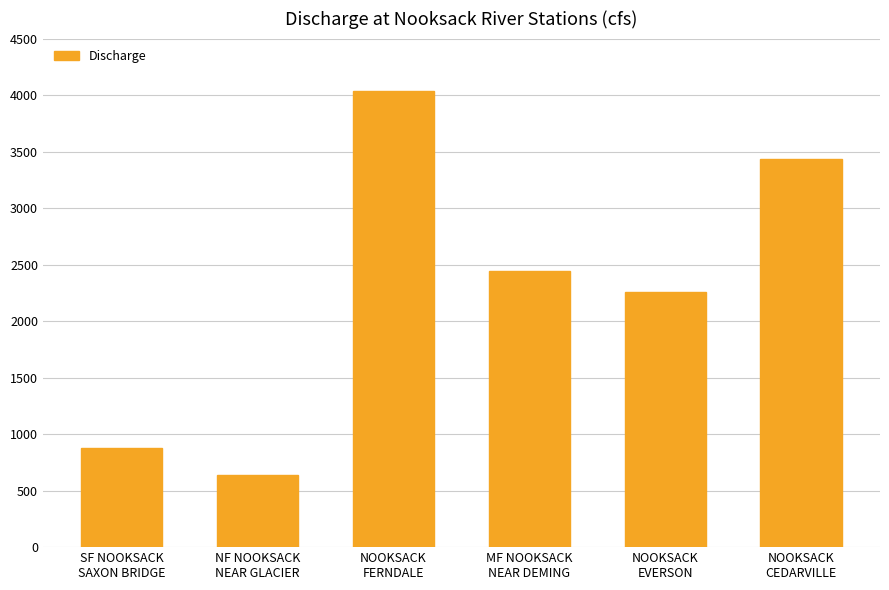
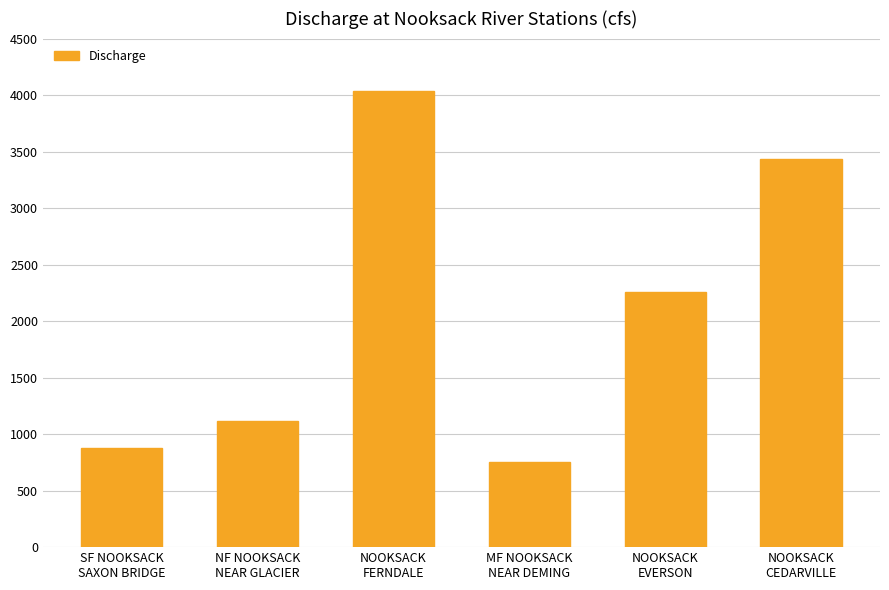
NF NOOKSACK NEAR GLACIER: 640 -> 1120
MF NOOKSACK NEAR DEMING: 2440 -> 760
